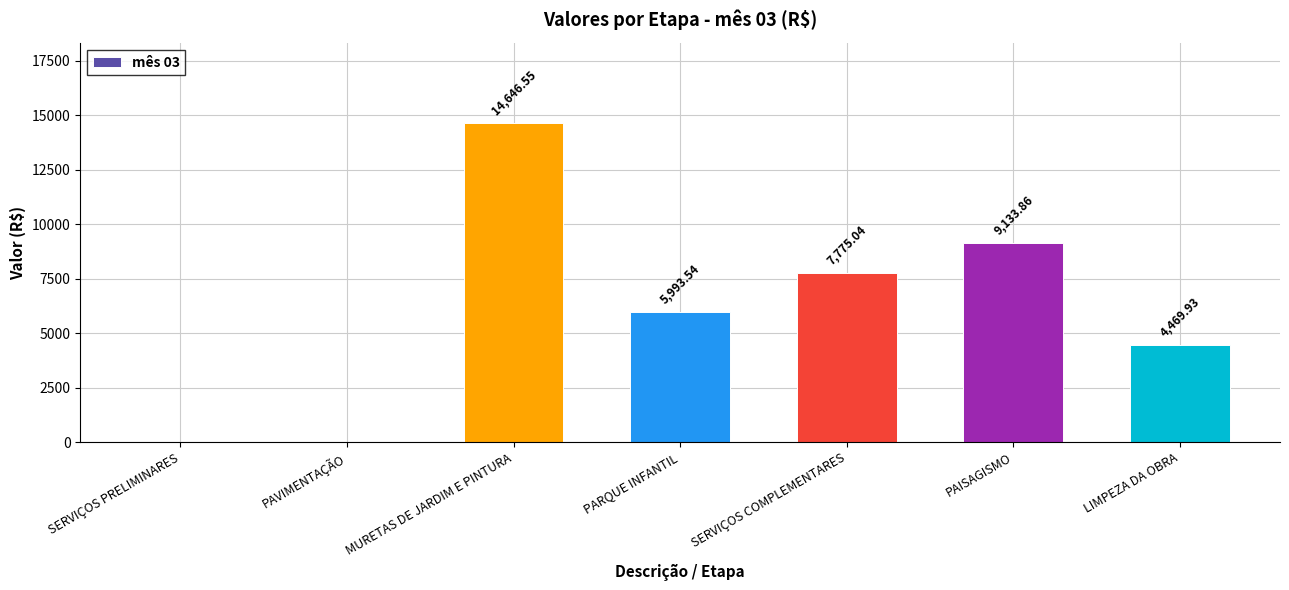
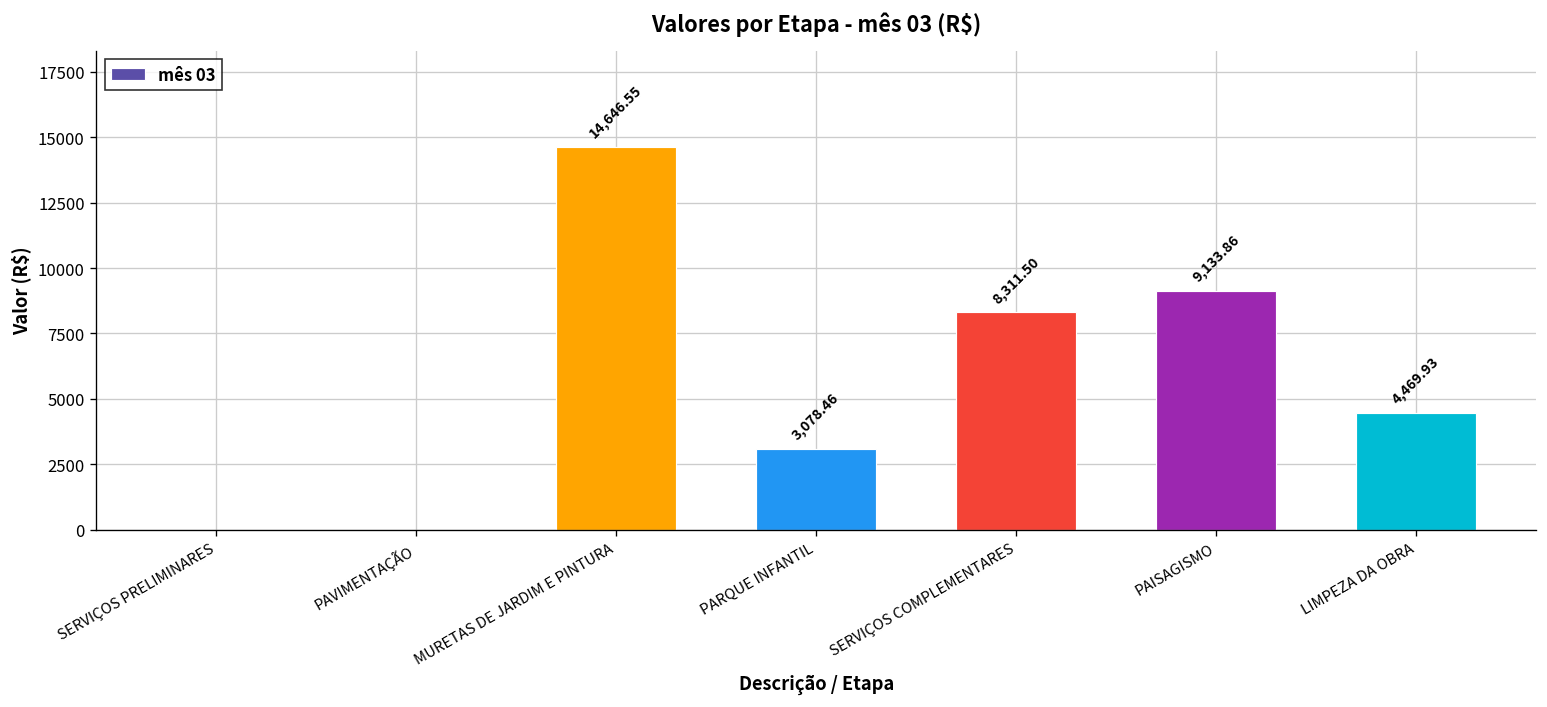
PARQUE INFANTIL: 5,993.54 -> 3,078.46
SERVIÇOS COMPLEMENTARES: 7,775.04 -> 8,311.50
